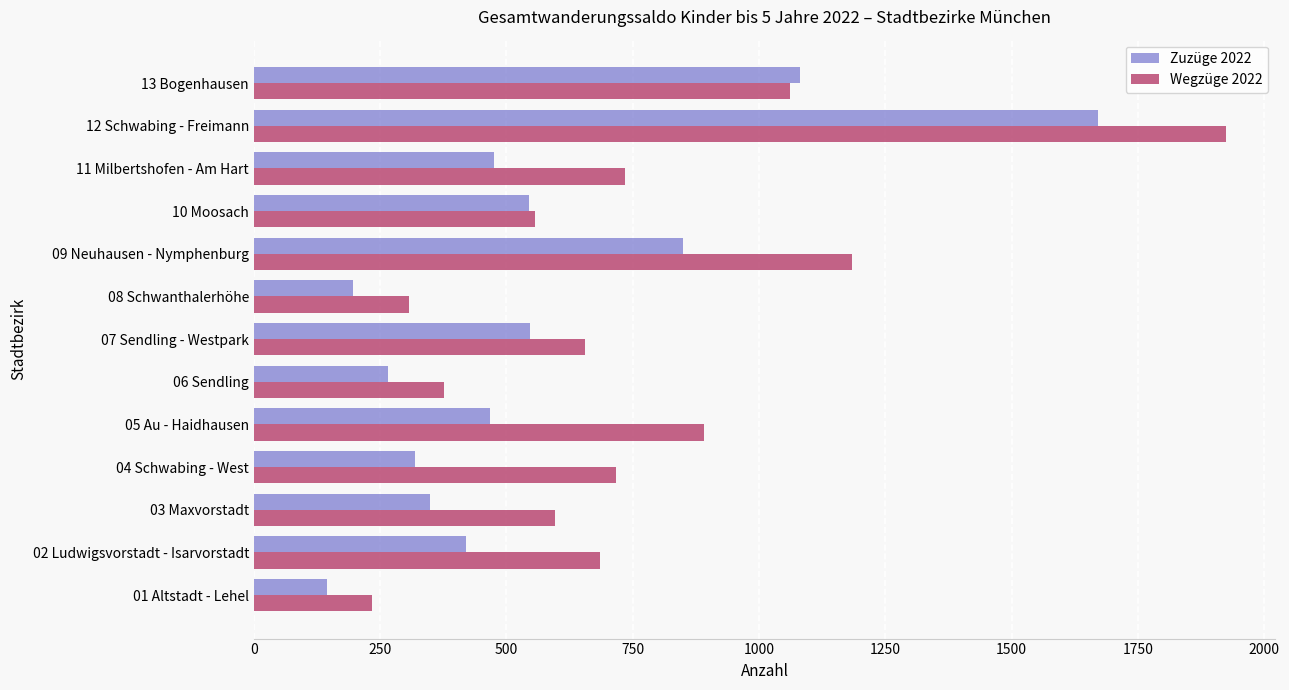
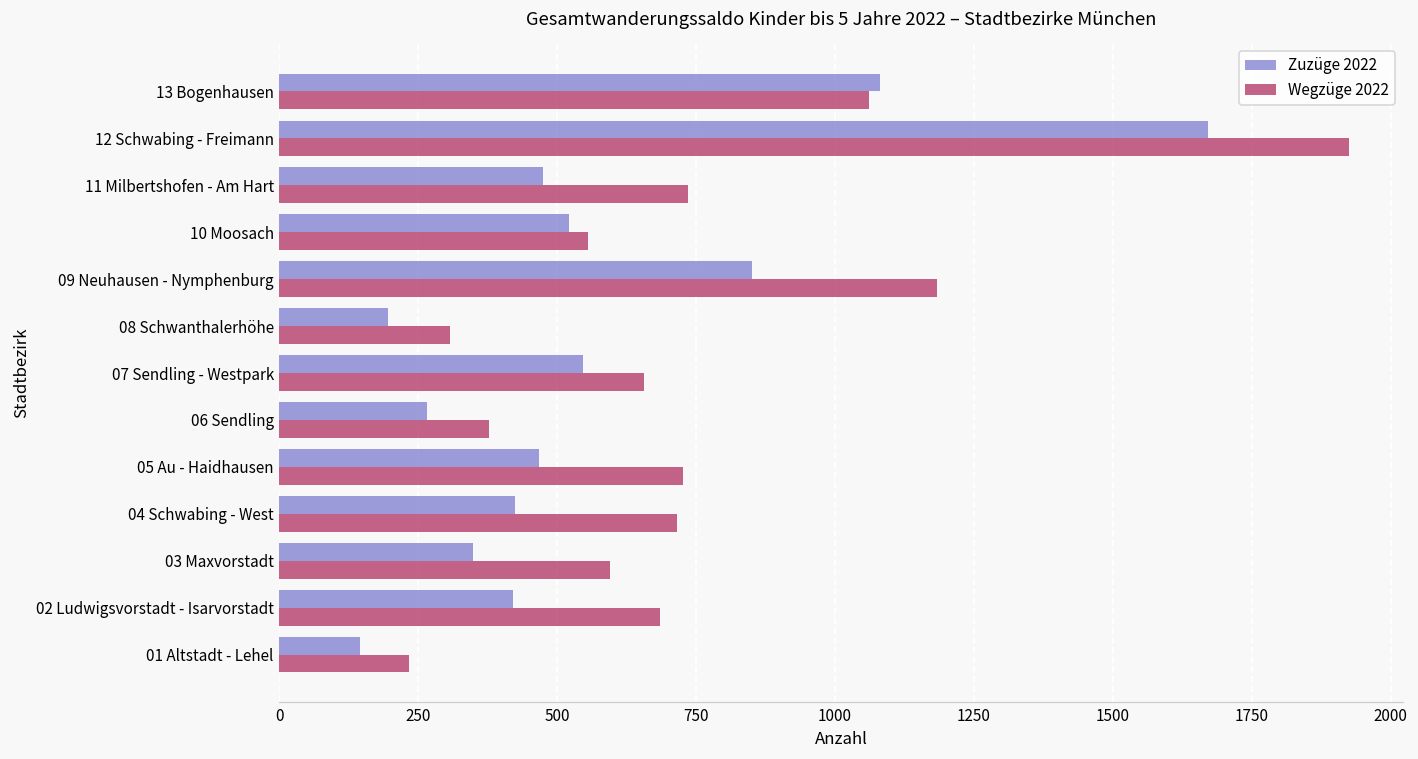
Zuzüge 2022, 10 Moosach: 540 -> 520
Wegzüge 2022, 05 Au - Haidhausen: 890 -> 730
Zuzüge 2022, 04 Schwabing - West: 320 -> 430
